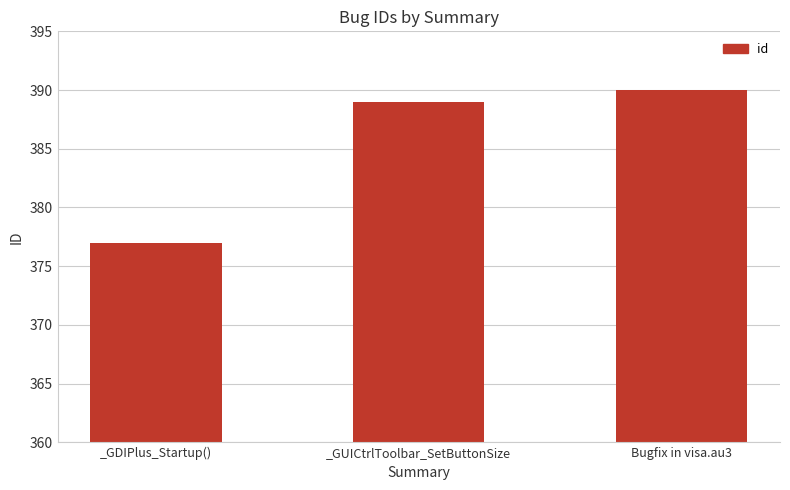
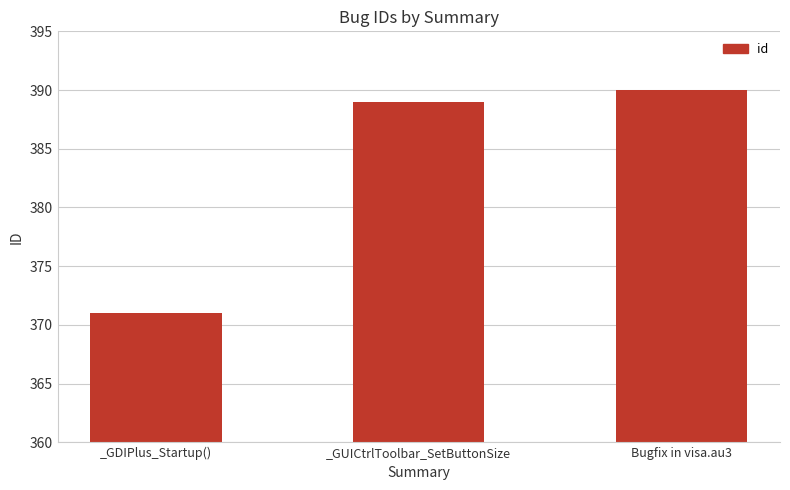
_GDIPlus_Startup(): 377 -> 371
